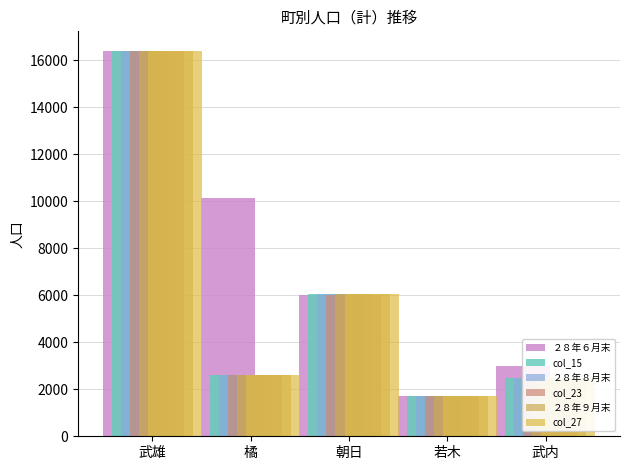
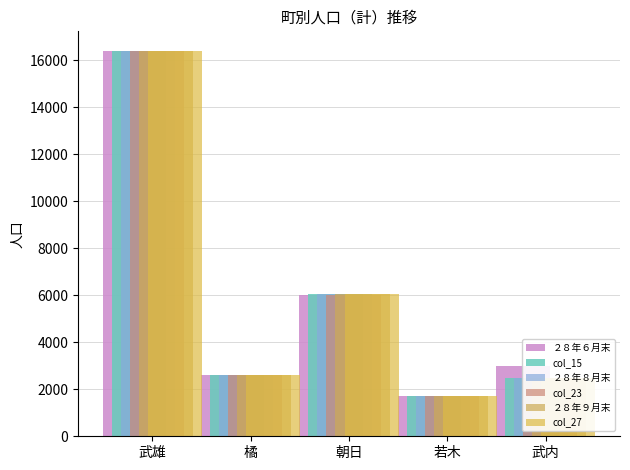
２８年６月末, 橘: 10100 -> 2600
